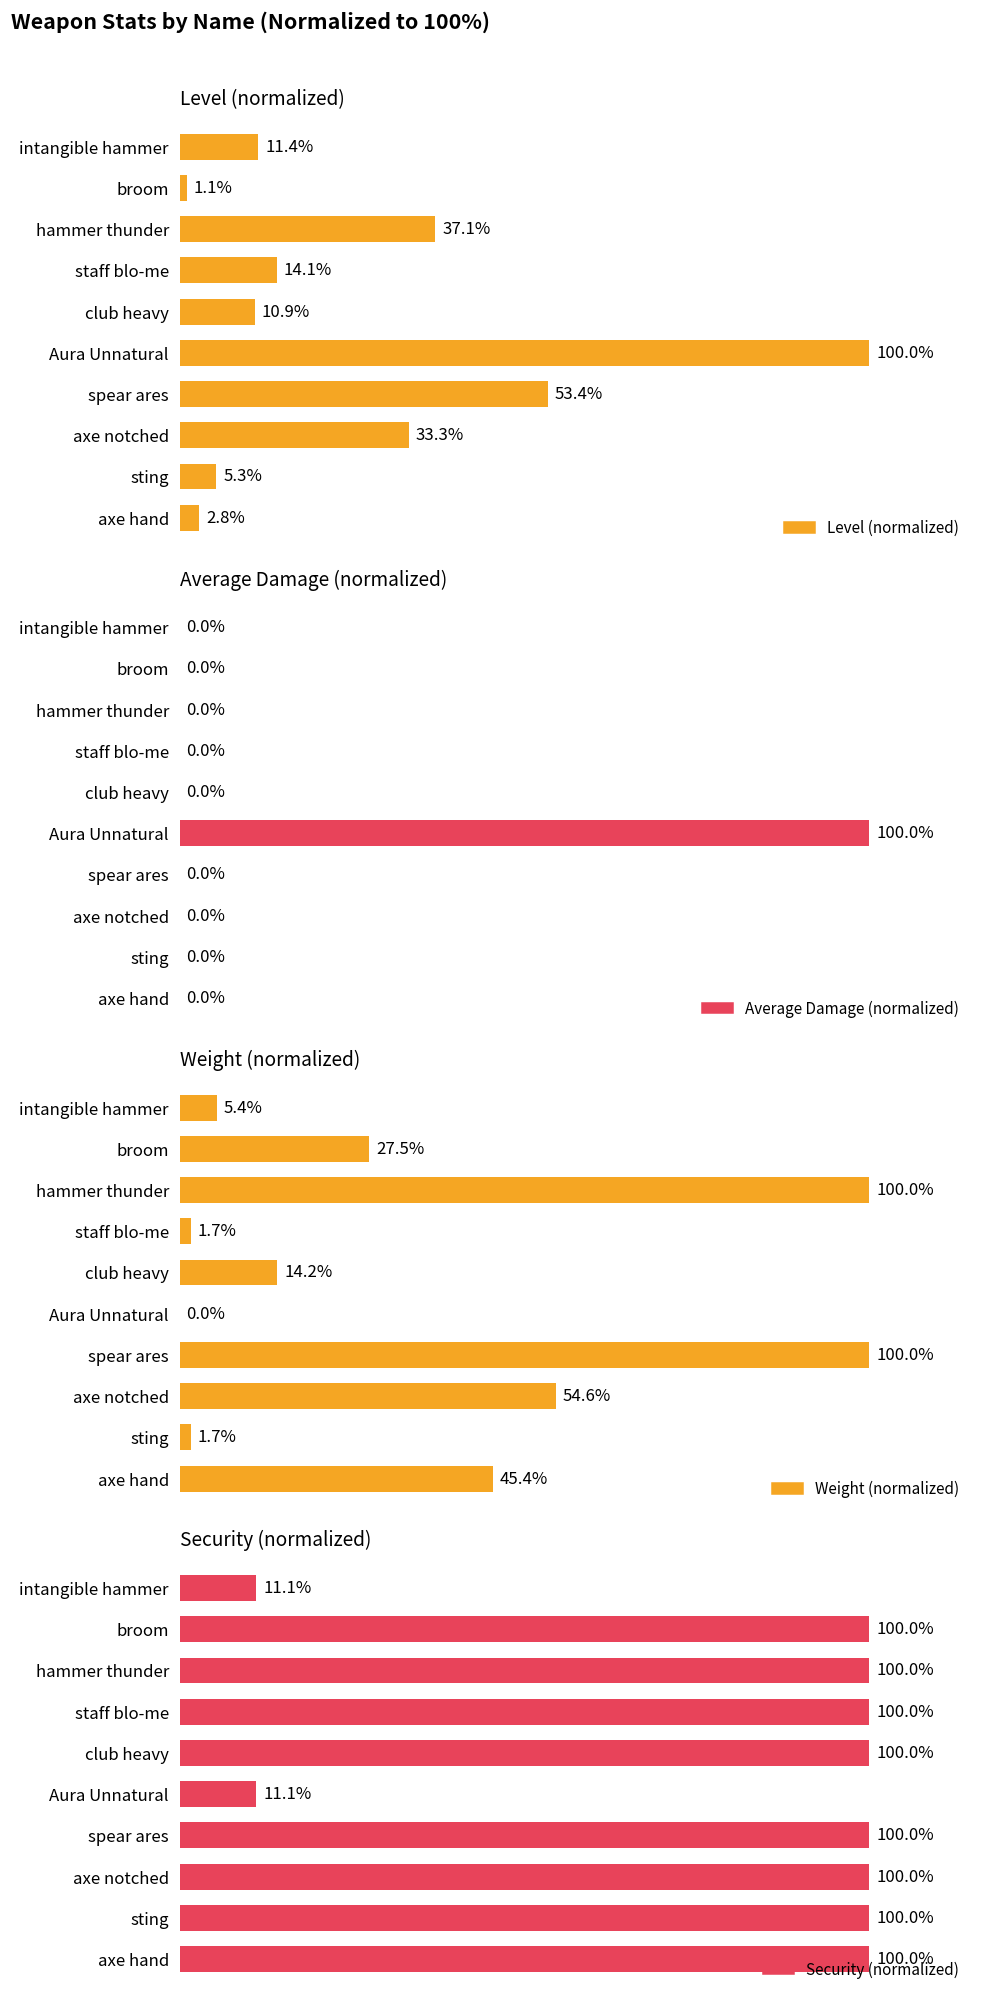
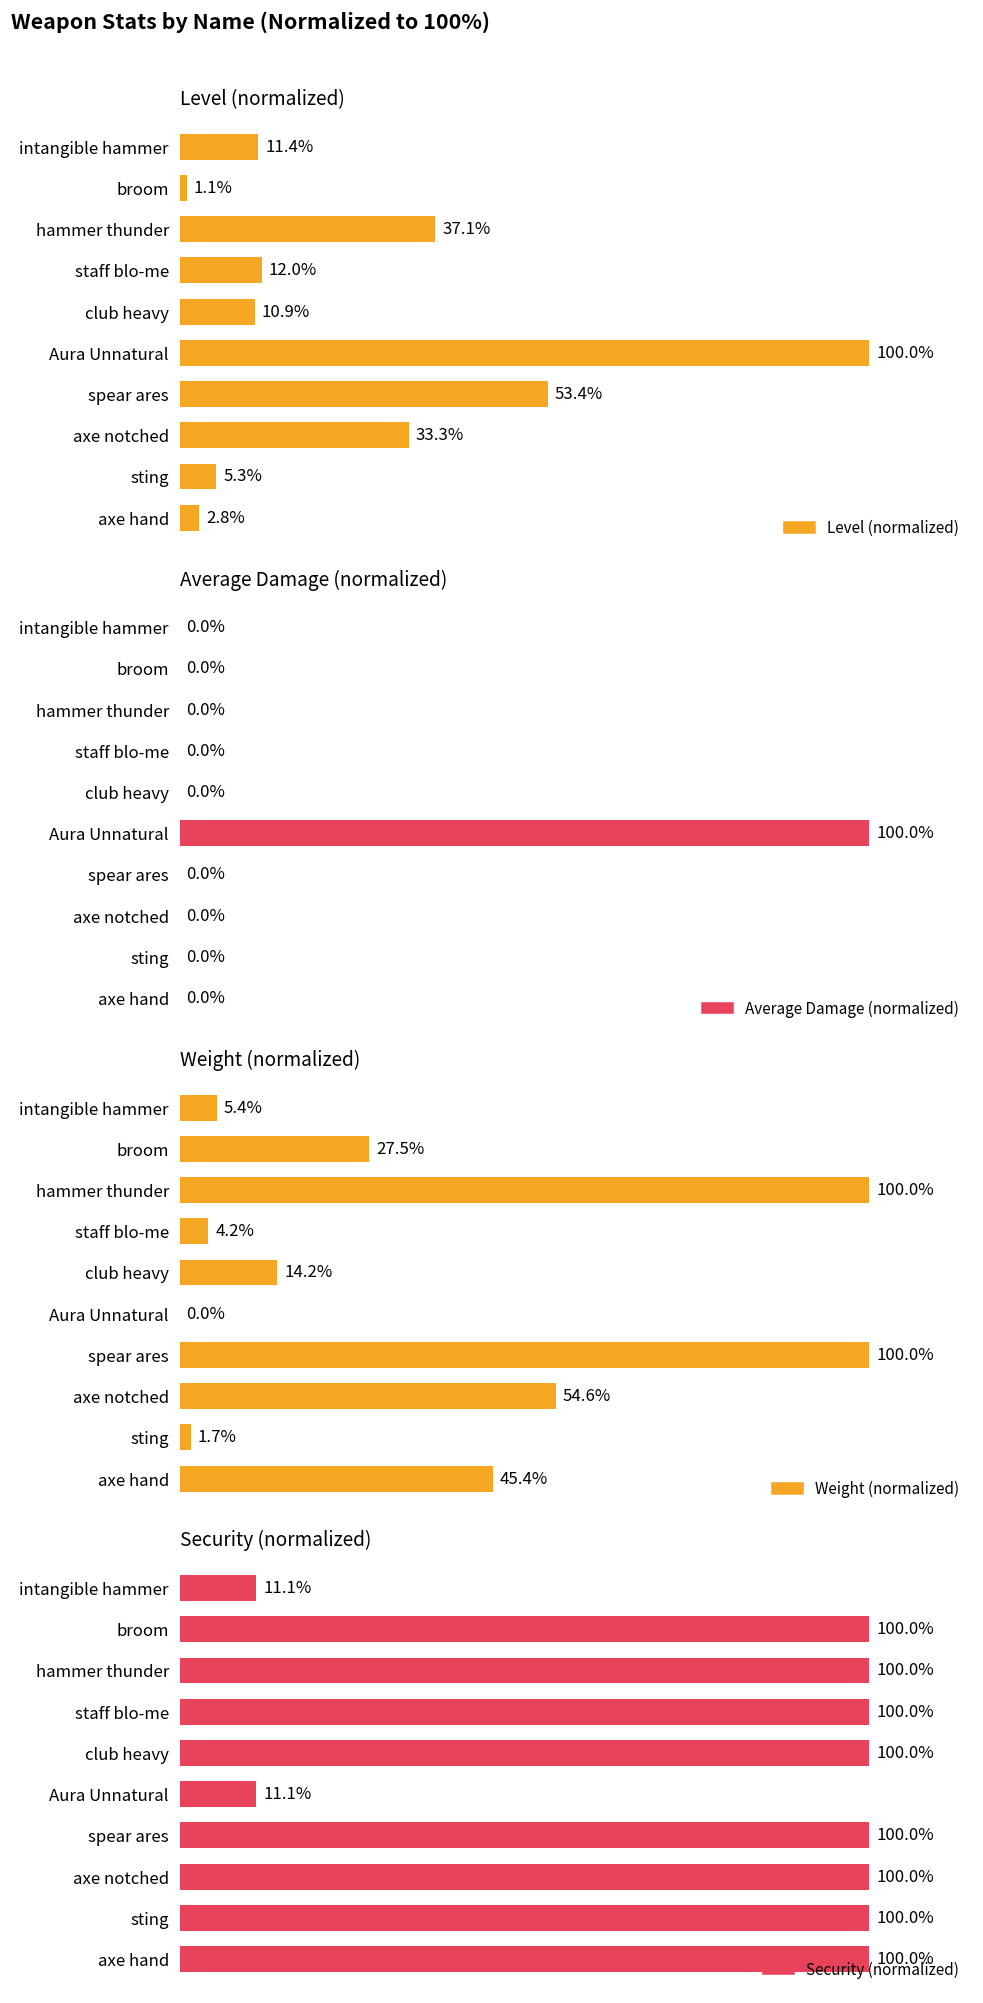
Level (normalized), staff blo-me: 14.1% -> 12.0%
Weight (normalized), staff blo-me: 1.7% -> 4.2%
